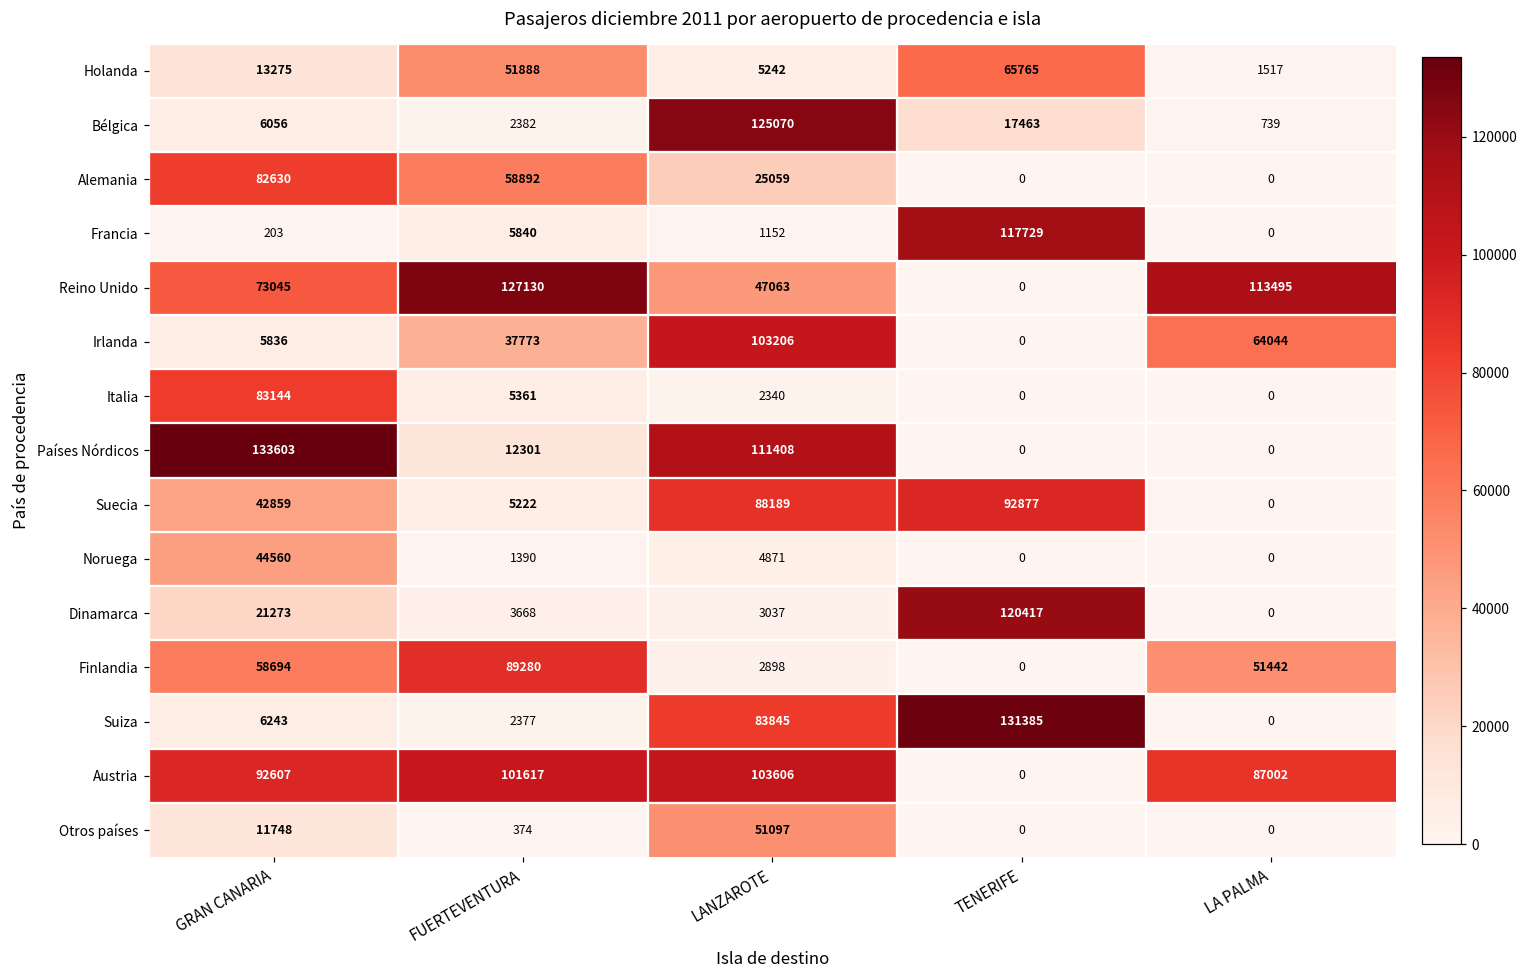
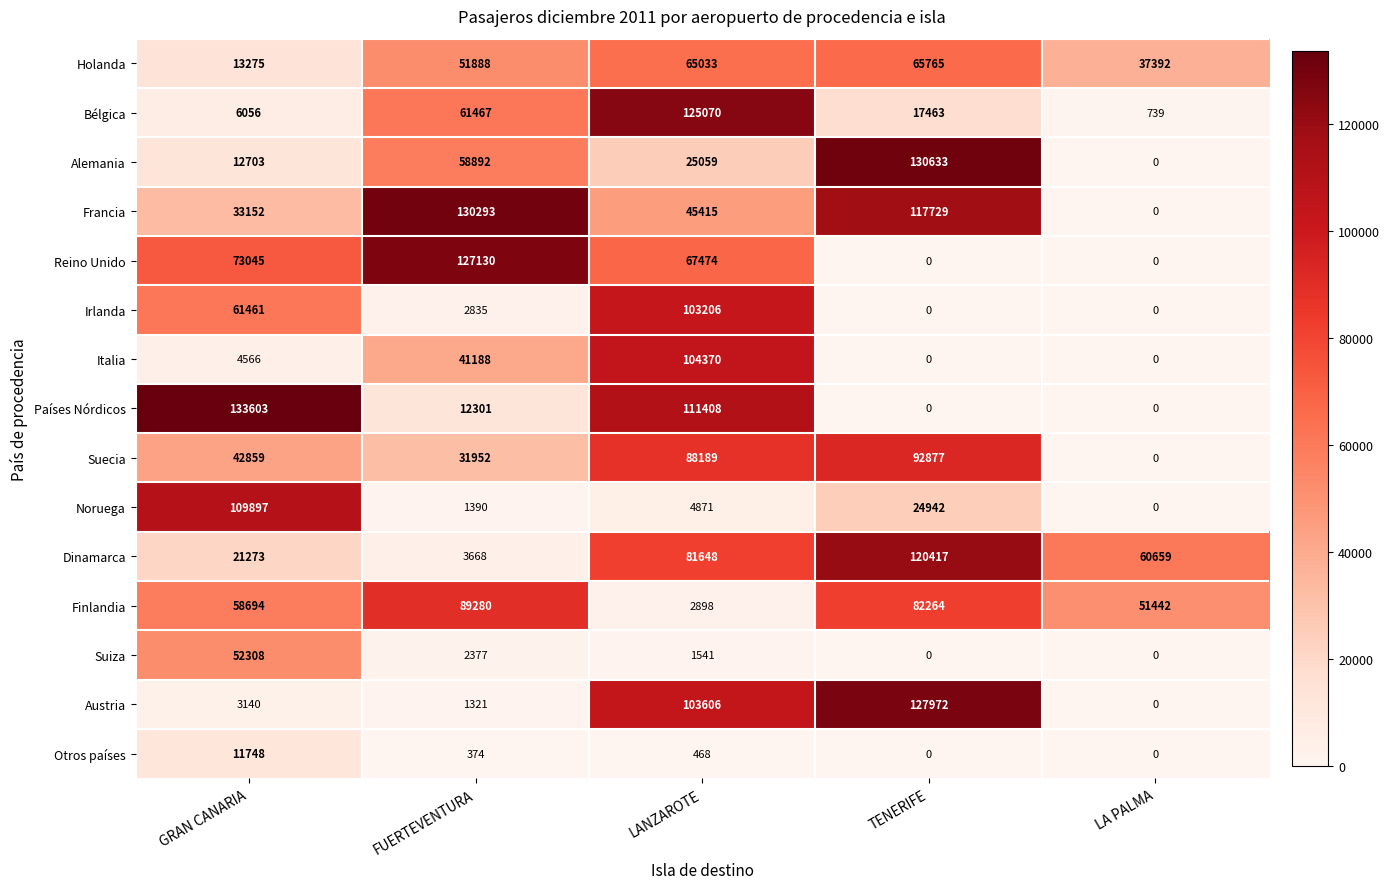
Holanda, LANZAROTE: 5242 -> 65033
Holanda, LA PALMA: 1517 -> 37392
Bélgica, FUERTEVENTURA: 2382 -> 61467
Alemania, GRAN CANARIA: 82630 -> 12703
Alemania, TENERIFE: 0 -> 130633
Francia, GRAN CANARIA: 203 -> 33152
Francia, FUERTEVENTURA: 5840 -> 130293
Francia, LANZAROTE: 1152 -> 45415
Reino Unido, LANZAROTE: 47063 -> 67474
Reino Unido, LA PALMA: 113495 -> 0
Irlanda, GRAN CANARIA: 5836 -> 61461
Irlanda, FUERTEVENTURA: 37773 -> 2835
Irlanda, LA PALMA: 64044 -> 0
Italia, GRAN CANARIA: 83144 -> 4566
Italia, FUERTEVENTURA: 5361 -> 41188
Italia, LANZAROTE: 2340 -> 104370
Suecia, FUERTEVENTURA: 5222 -> 31952
Noruega, GRAN CANARIA: 44560 -> 109897
Noruega, TENERIFE: 0 -> 24942
Dinamarca, LANZAROTE: 3037 -> 81648
Dinamarca, LA PALMA: 0 -> 60659
Finlandia, TENERIFE: 0 -> 82264
Suiza, GRAN CANARIA: 6243 -> 52308
Suiza, LANZAROTE: 83845 -> 1541
Suiza, TENERIFE: 131385 -> 0
Austria, GRAN CANARIA: 92607 -> 3140
Austria, FUERTEVENTURA: 101617 -> 1321
Austria, TENERIFE: 0 -> 127972
Austria, LA PALMA: 87002 -> 0
Otros países, LANZAROTE: 51097 -> 468
